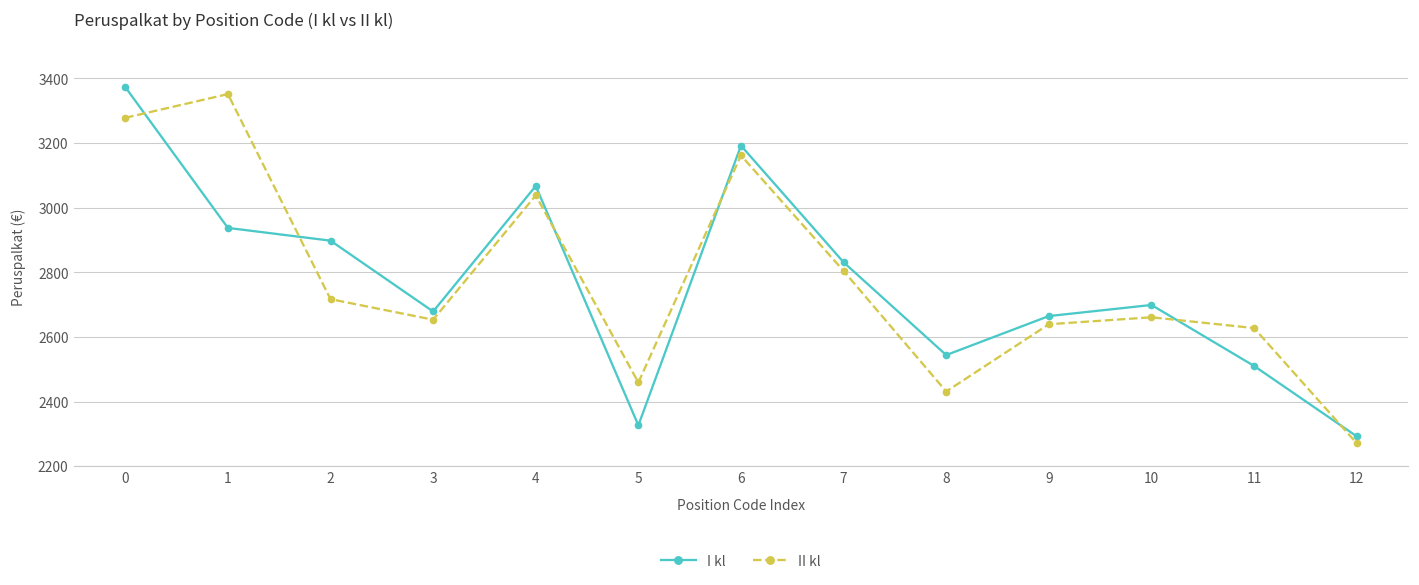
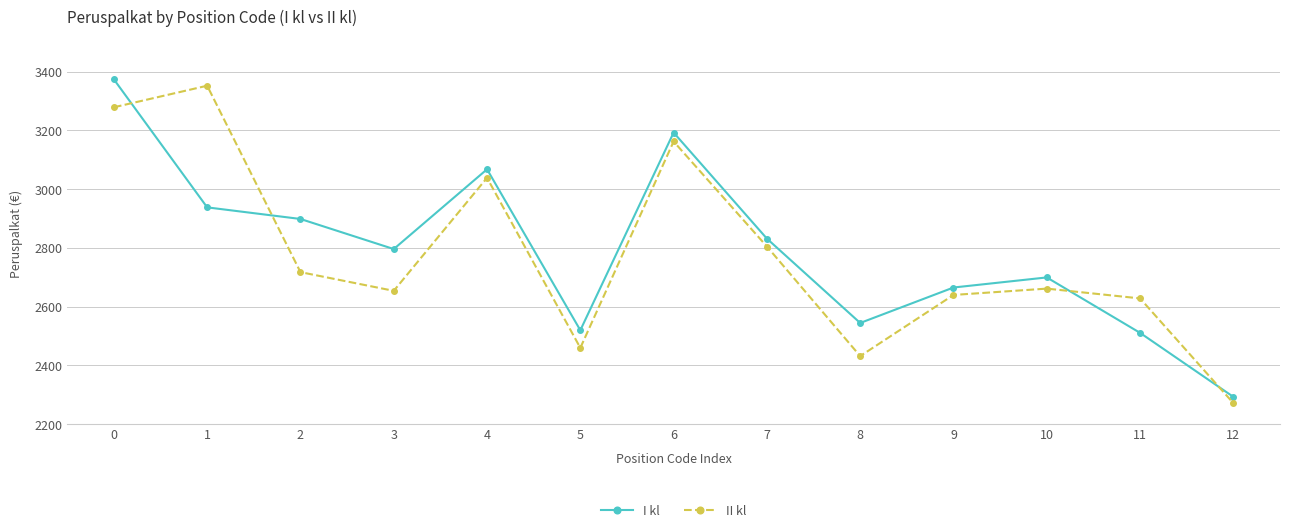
I kl, 3: 2680 -> 2800
I kl, 5: 2330 -> 2520
